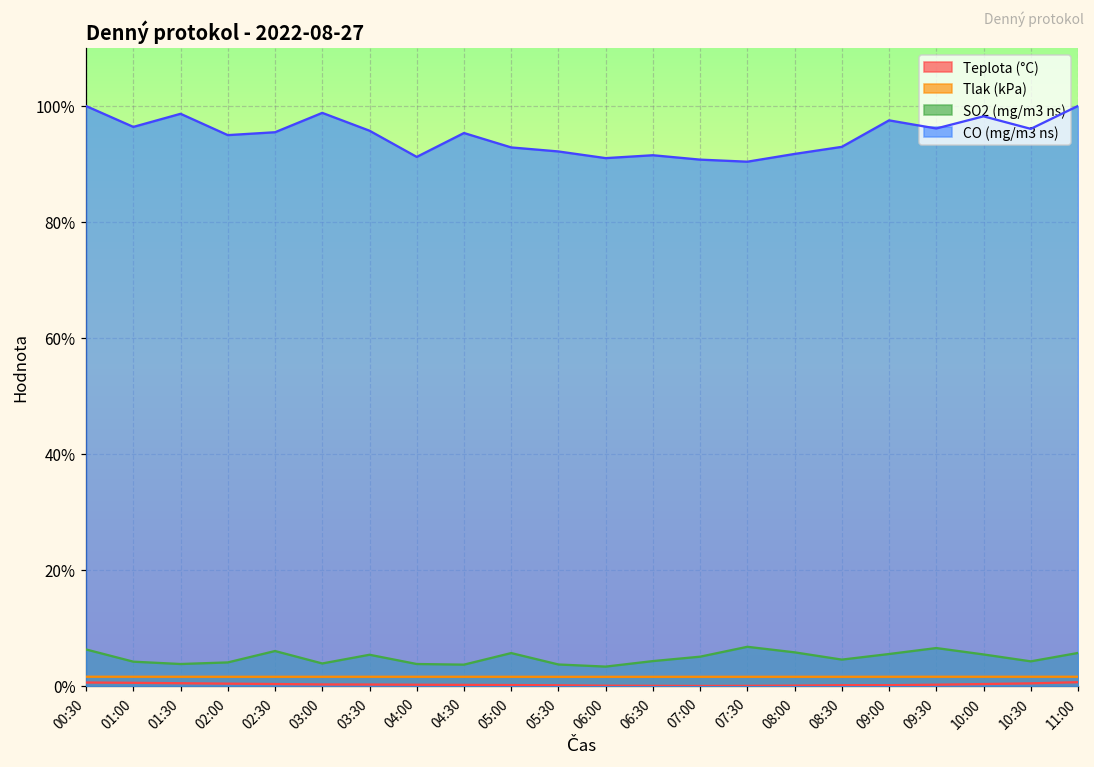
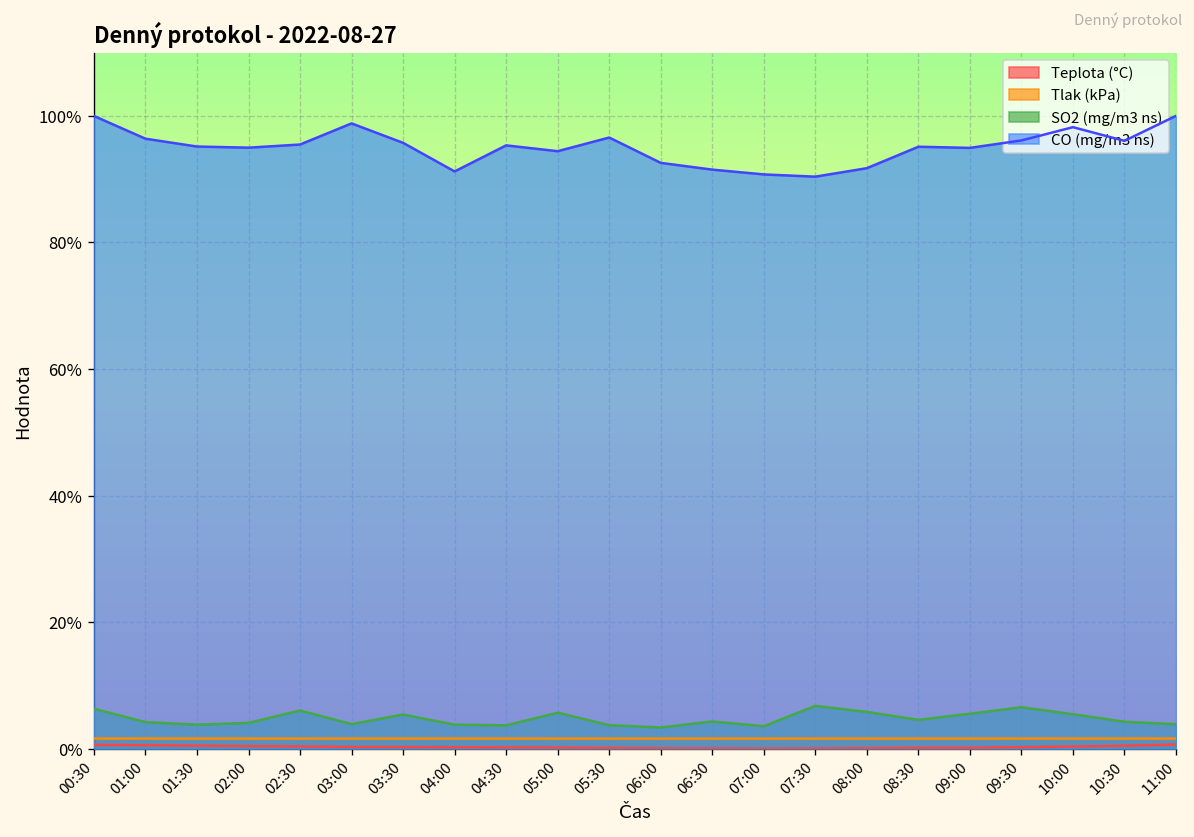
CO (mg/m3 ns), 01:30: 99% -> 95%
CO (mg/m3 ns), 05:00: 93% -> 94%
CO (mg/m3 ns), 05:30: 92% -> 97%
CO (mg/m3 ns), 06:00: 91% -> 93%
SO2 (mg/m3 ns), 07:00: 5% -> 4%
CO (mg/m3 ns), 08:30: 93% -> 95%
CO (mg/m3 ns), 09:00: 98% -> 95%
SO2 (mg/m3 ns), 11:00: 6% -> 4%
